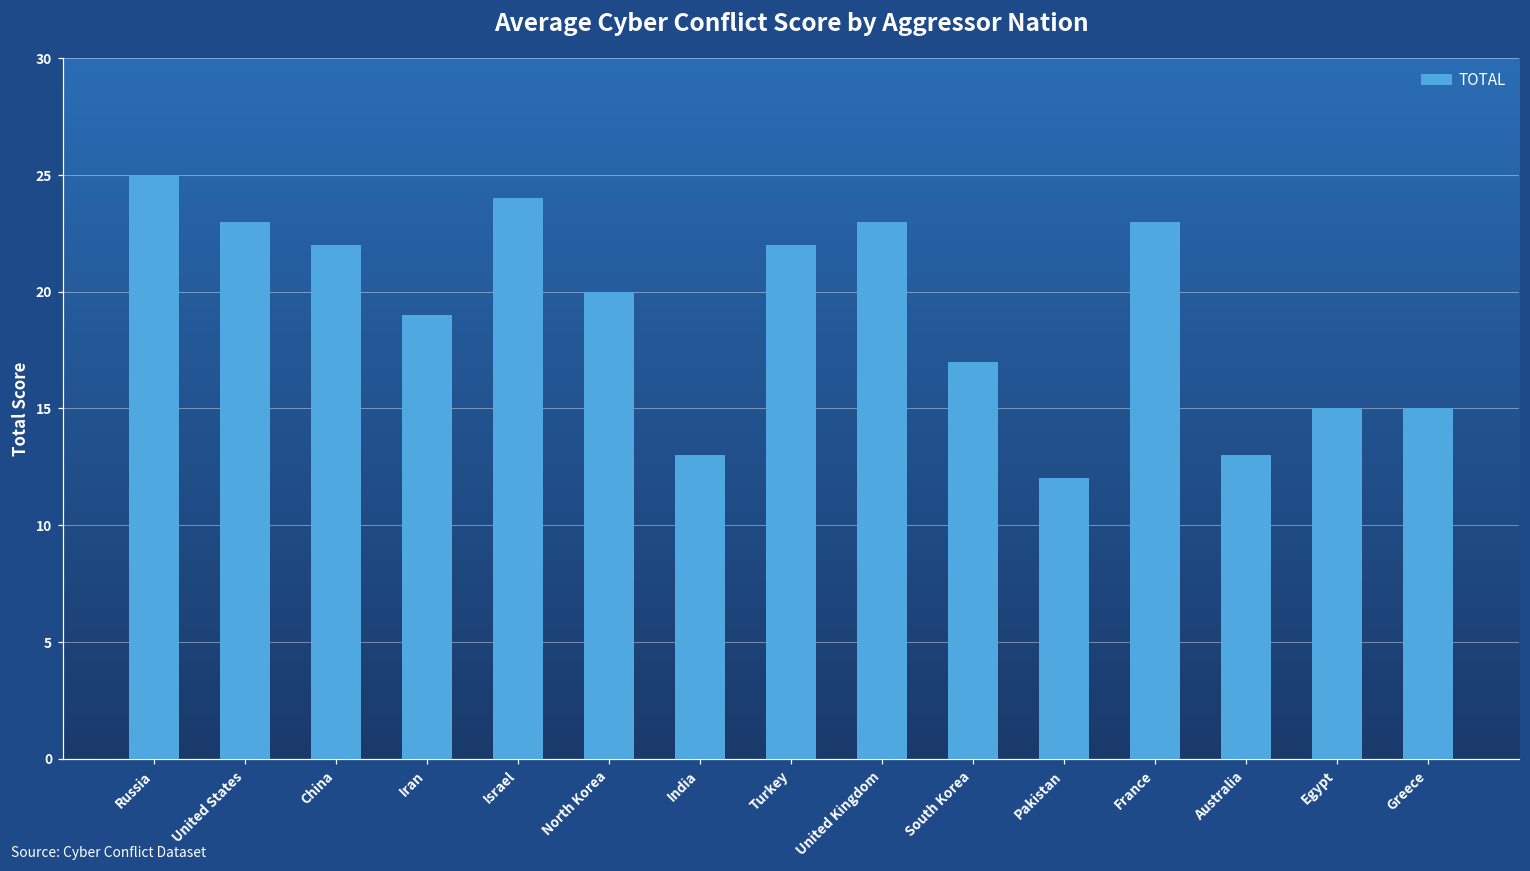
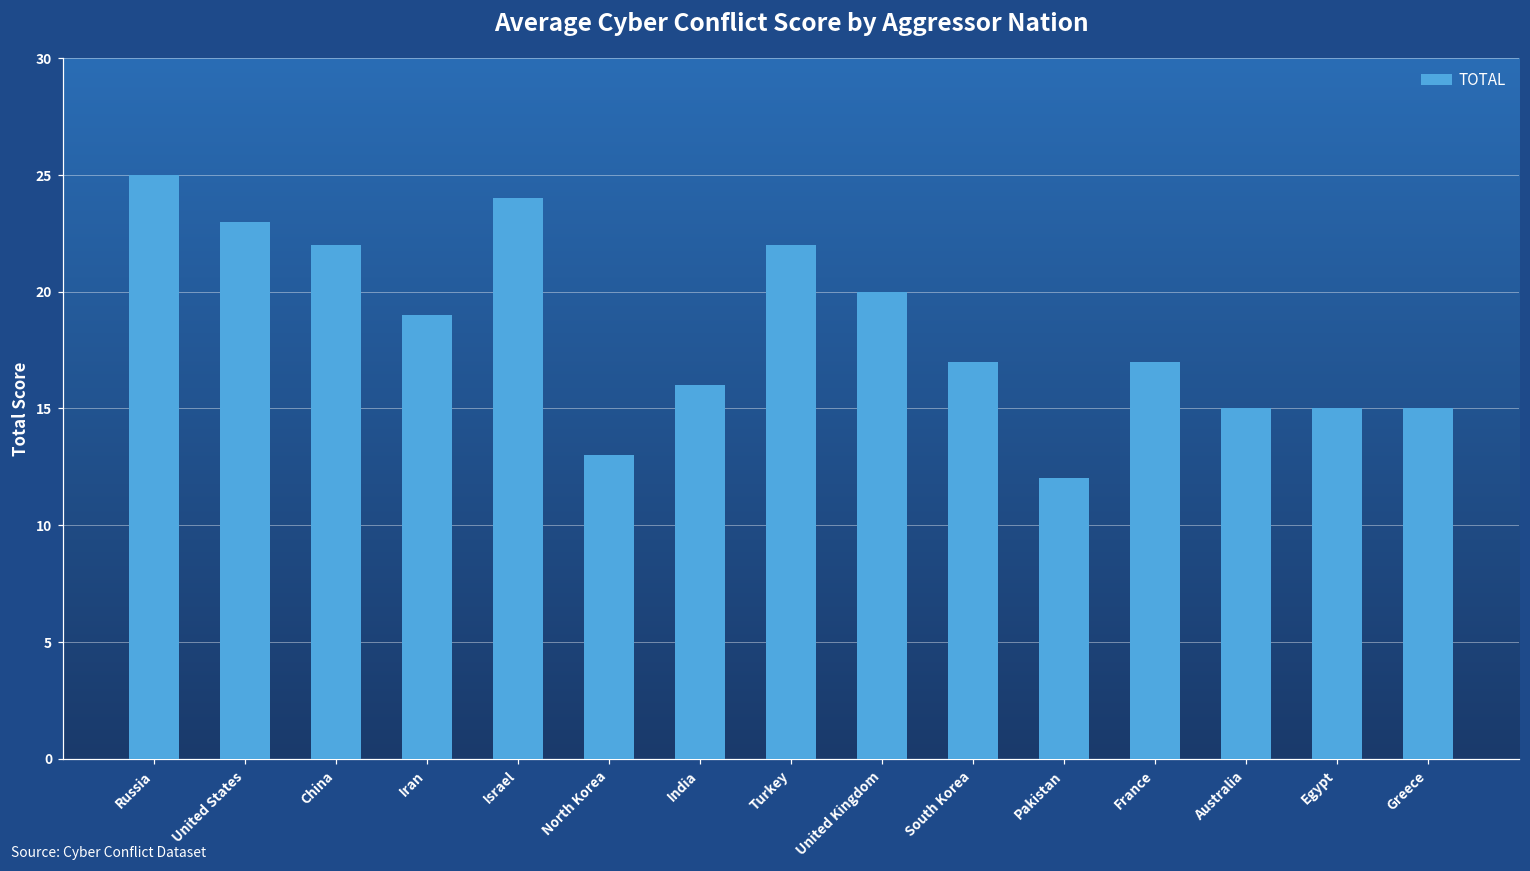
North Korea: 20 -> 13
India: 13 -> 16
United Kingdom: 23 -> 20
France: 23 -> 17
Australia: 13 -> 15
